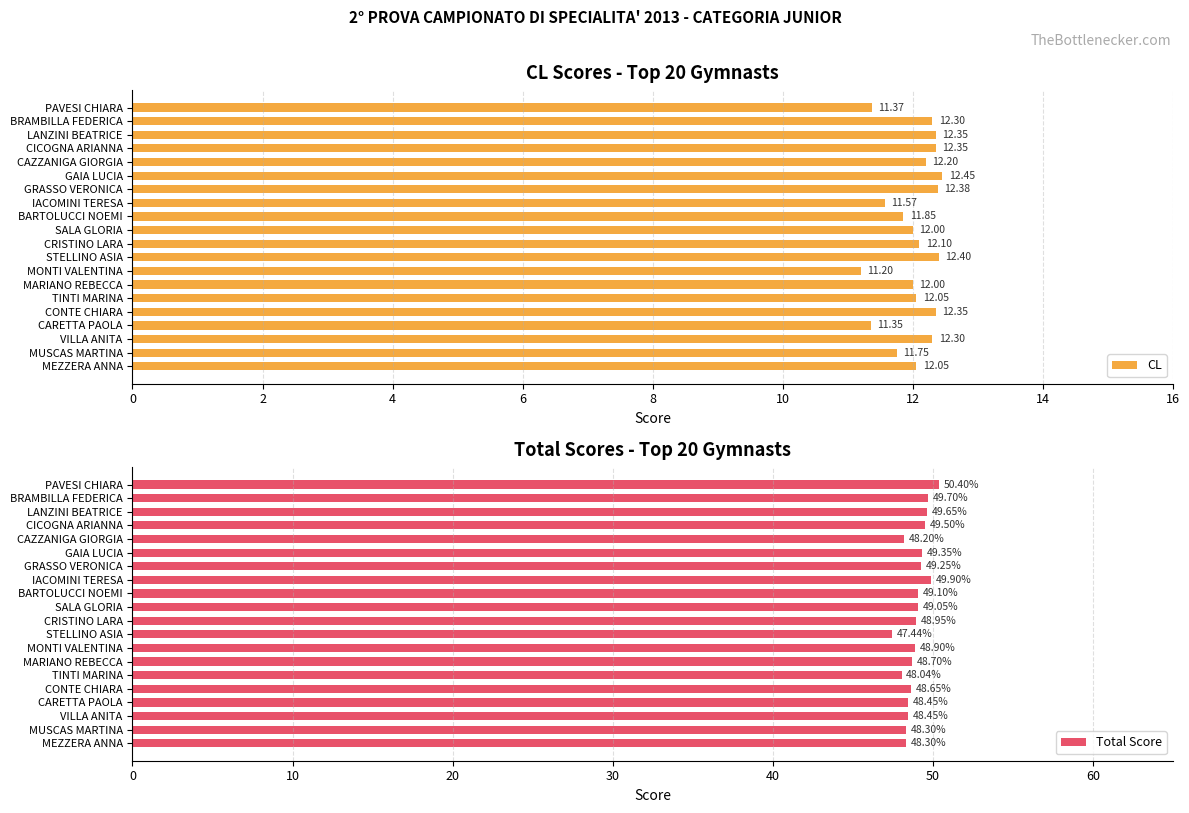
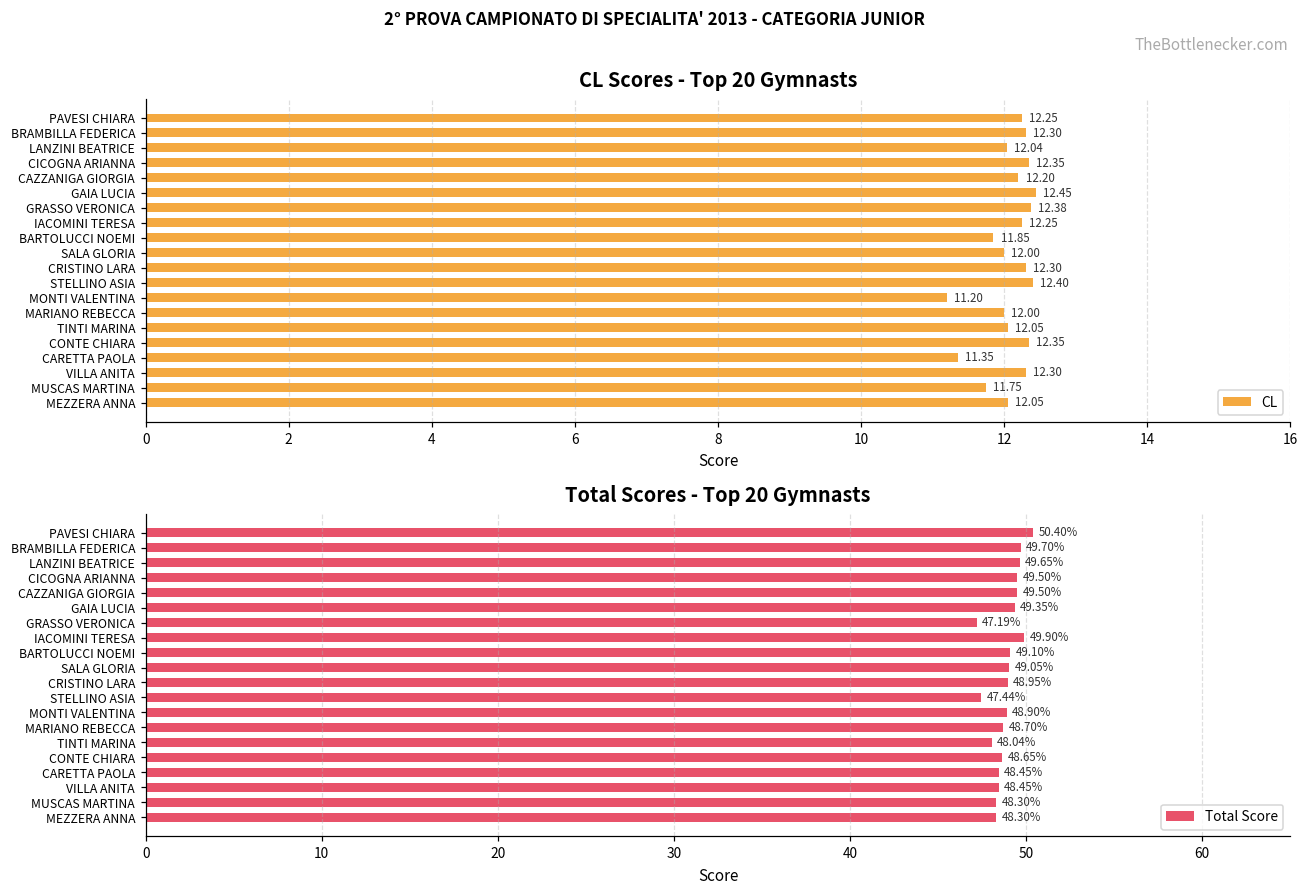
CL Scores - Top 20 Gymnasts, PAVESI CHIARA: 11.37 -> 12.25
CL Scores - Top 20 Gymnasts, LANZINI BEATRICE: 12.35 -> 12.04
CL Scores - Top 20 Gymnasts, IACOMINI TERESA: 11.57 -> 12.25
CL Scores - Top 20 Gymnasts, CRISTINO LARA: 12.10 -> 12.30
Total Scores - Top 20 Gymnasts, CAZZANIGA GIORGIA: 48.20% -> 49.50%
Total Scores - Top 20 Gymnasts, GRASSO VERONICA: 49.25% -> 47.19%
